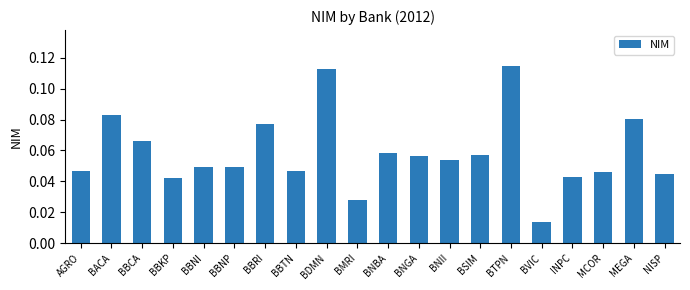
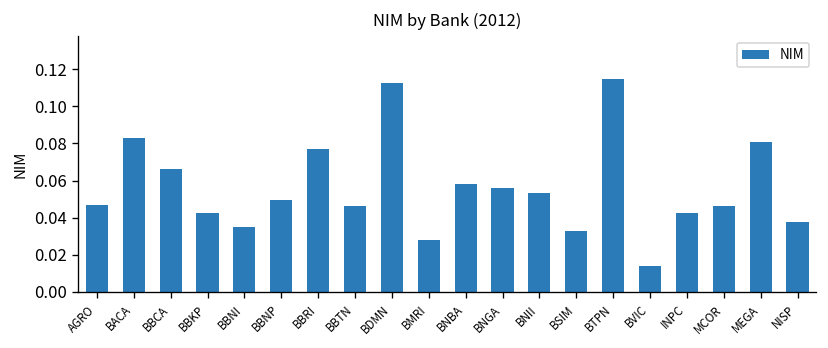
BBNI: 0.049 -> 0.035
BSIM: 0.057 -> 0.033
NISP: 0.045 -> 0.038
